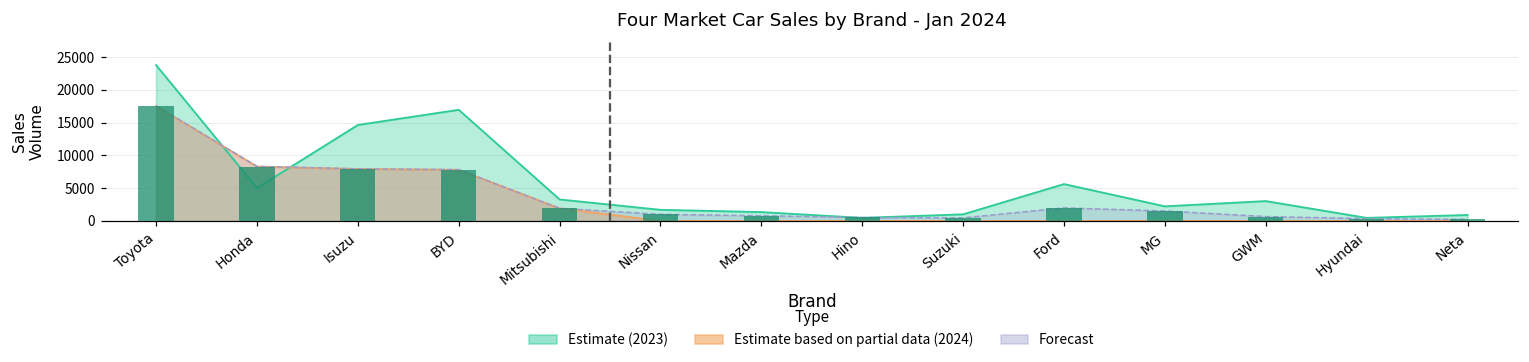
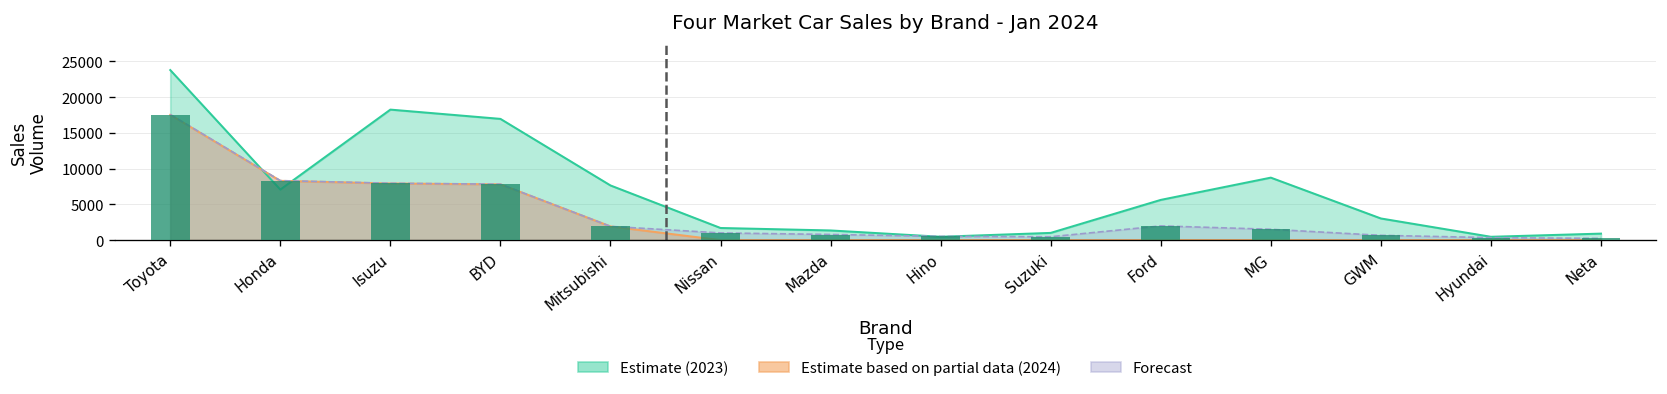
Estimate (2023), Honda: 5000 -> 7000
Estimate (2023), Isuzu: 15000 -> 18000
Estimate (2023), Mitsubishi: 3000 -> 8000
Estimate (2023), MG: 2000 -> 9000
